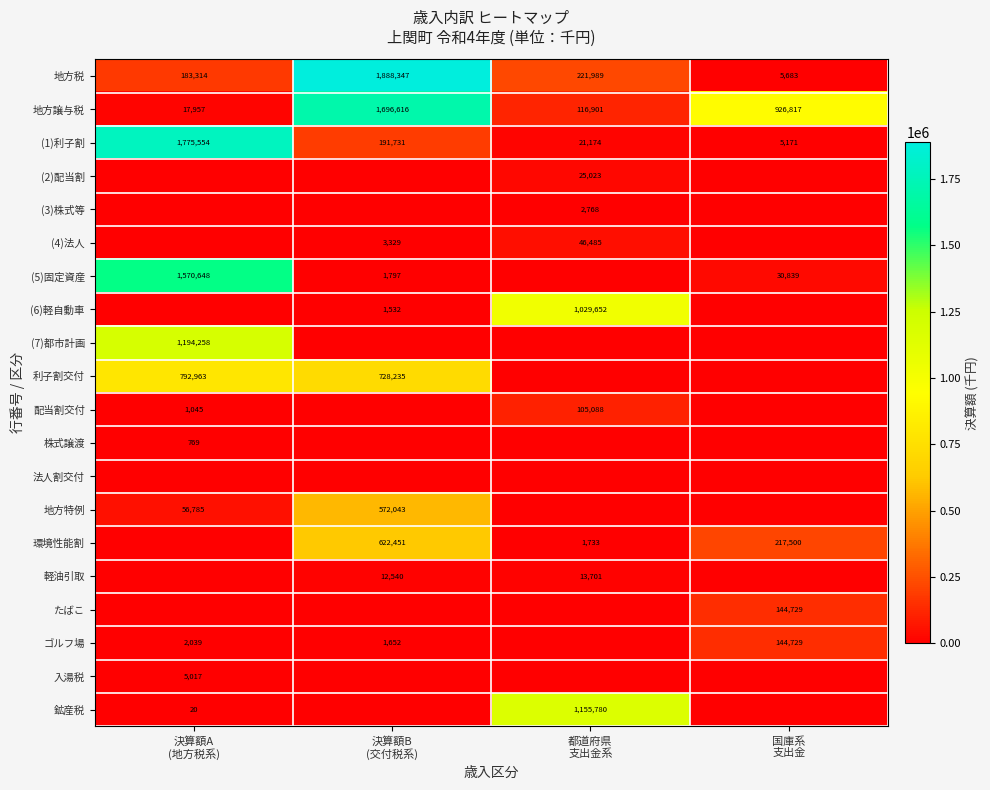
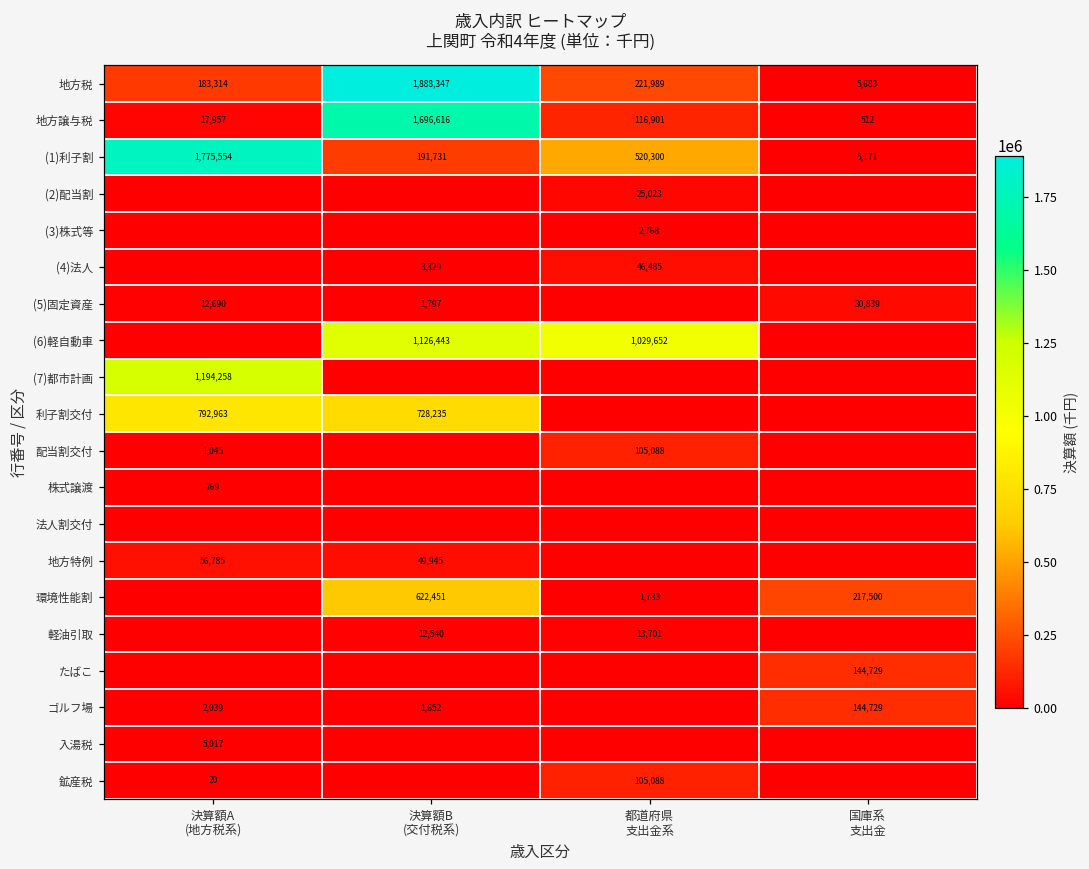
地方譲与税, 国庫系 支出金: 926,817 -> 512
(1)利子割, 都道府県 支出金系: 21,174 -> 520,300
(5)固定資産, 決算額A (地方税系): 1,570,648 -> 12,690
(6)軽自動車, 決算額B (交付税系): 1,532 -> 1,126,443
地方特例, 決算額B (交付税系): 572,043 -> 49,945
鉱産税, 都道府県 支出金系: 1,155,780 -> 105,088
